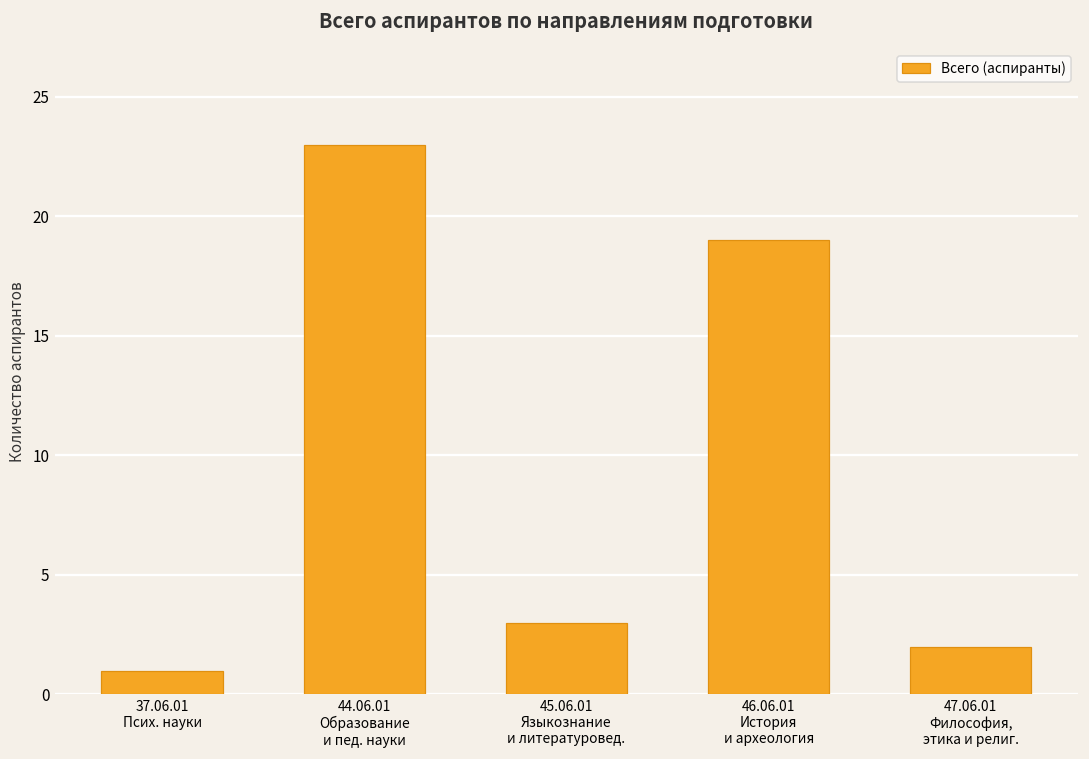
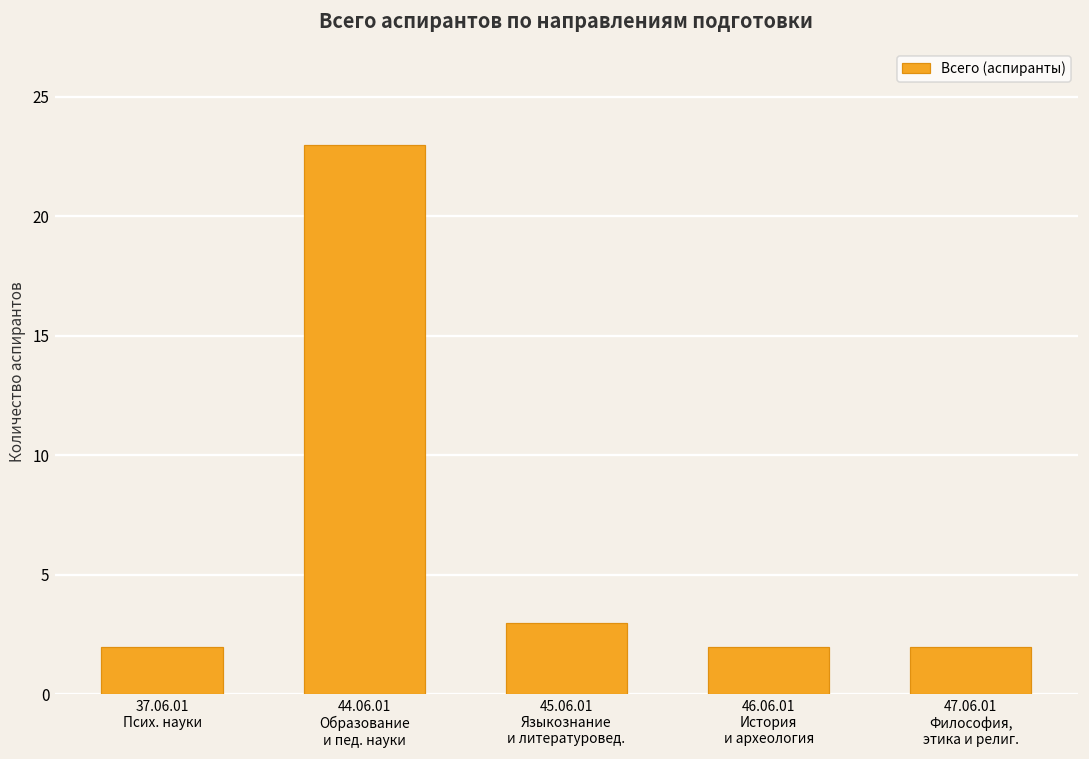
37.06.01 Псих. науки: 1 -> 2
46.06.01 История и археология: 19 -> 2
